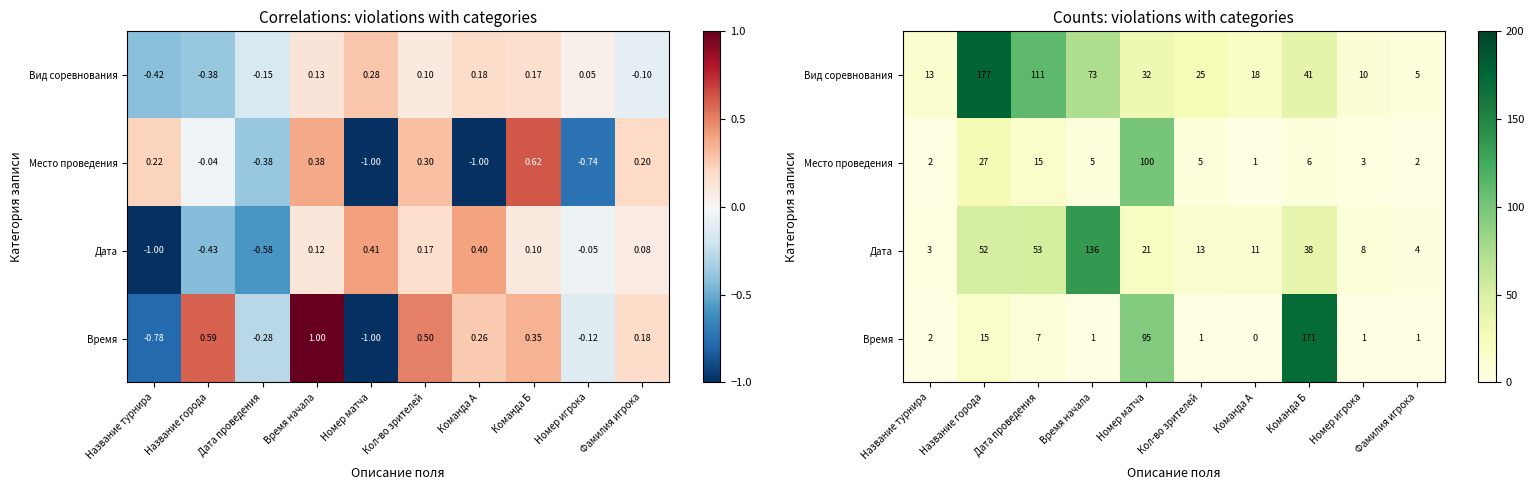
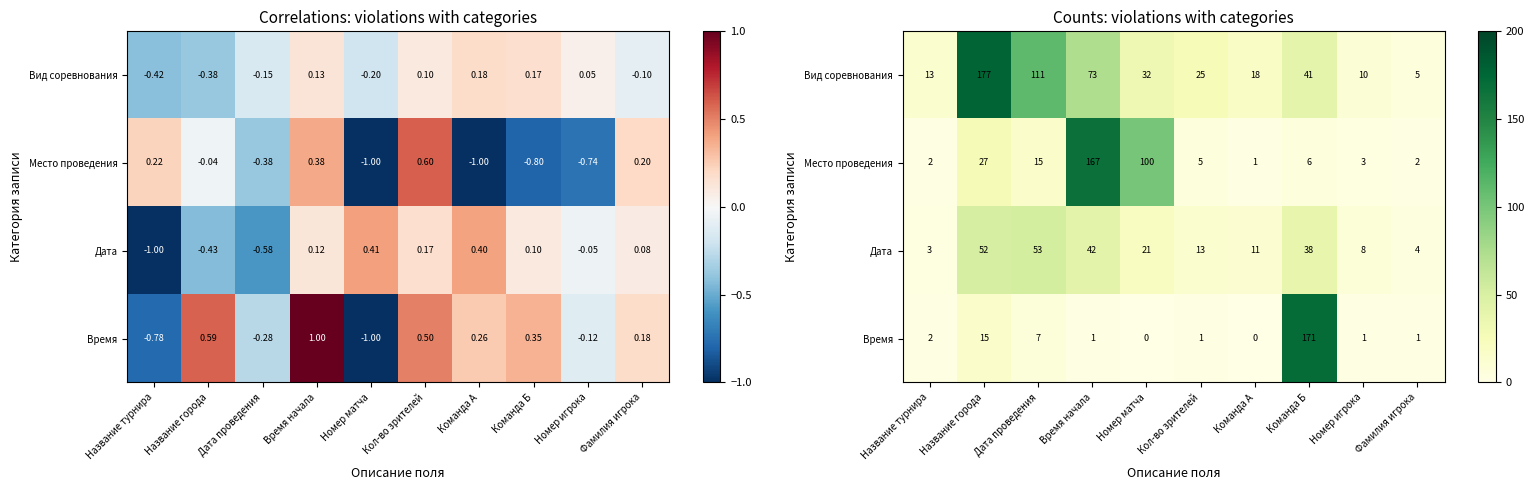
Correlations: violations with categories, Вид соревнования, Номер матча: 0.28 -> -0.20
Correlations: violations with categories, Место проведения, Кол-во зрителей: 0.30 -> 0.60
Correlations: violations with categories, Место проведения, Команда Б: 0.62 -> -0.80
Counts: violations with categories, Место проведения, Время начала: 5 -> 167
Counts: violations with categories, Дата, Время начала: 136 -> 42
Counts: violations with categories, Время, Номер матча: 95 -> 0
